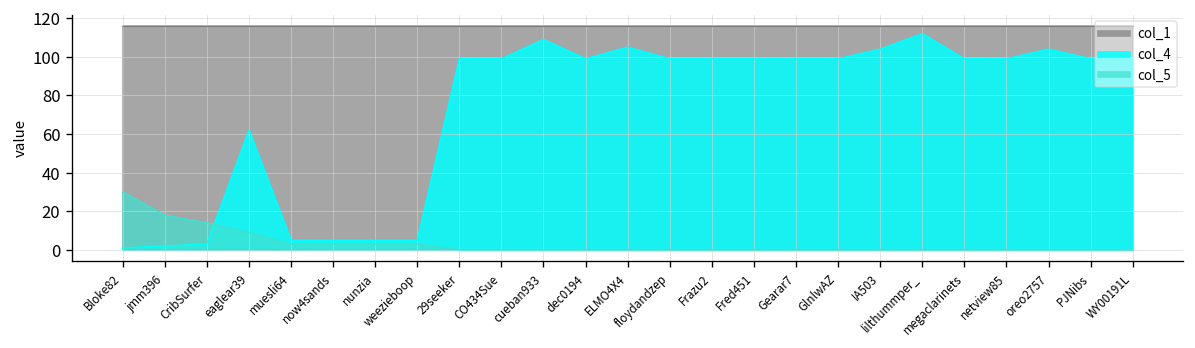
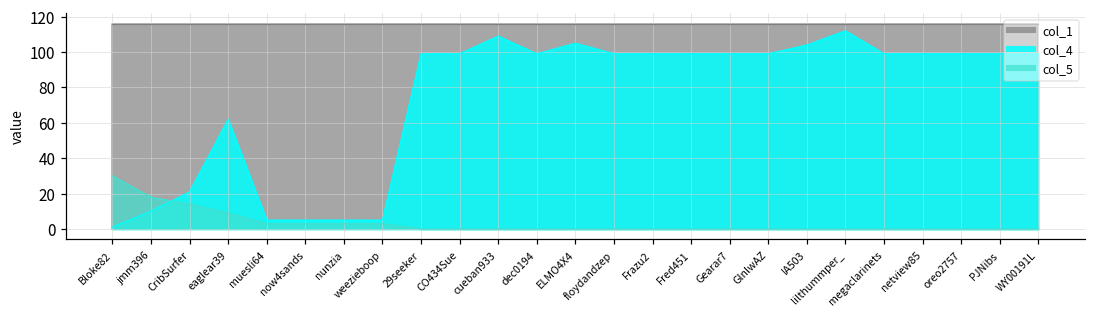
col_4, jmm396: 2 -> 10
col_4, CribSurfer: 3 -> 21
col_4, oreo2757: 104 -> 99
